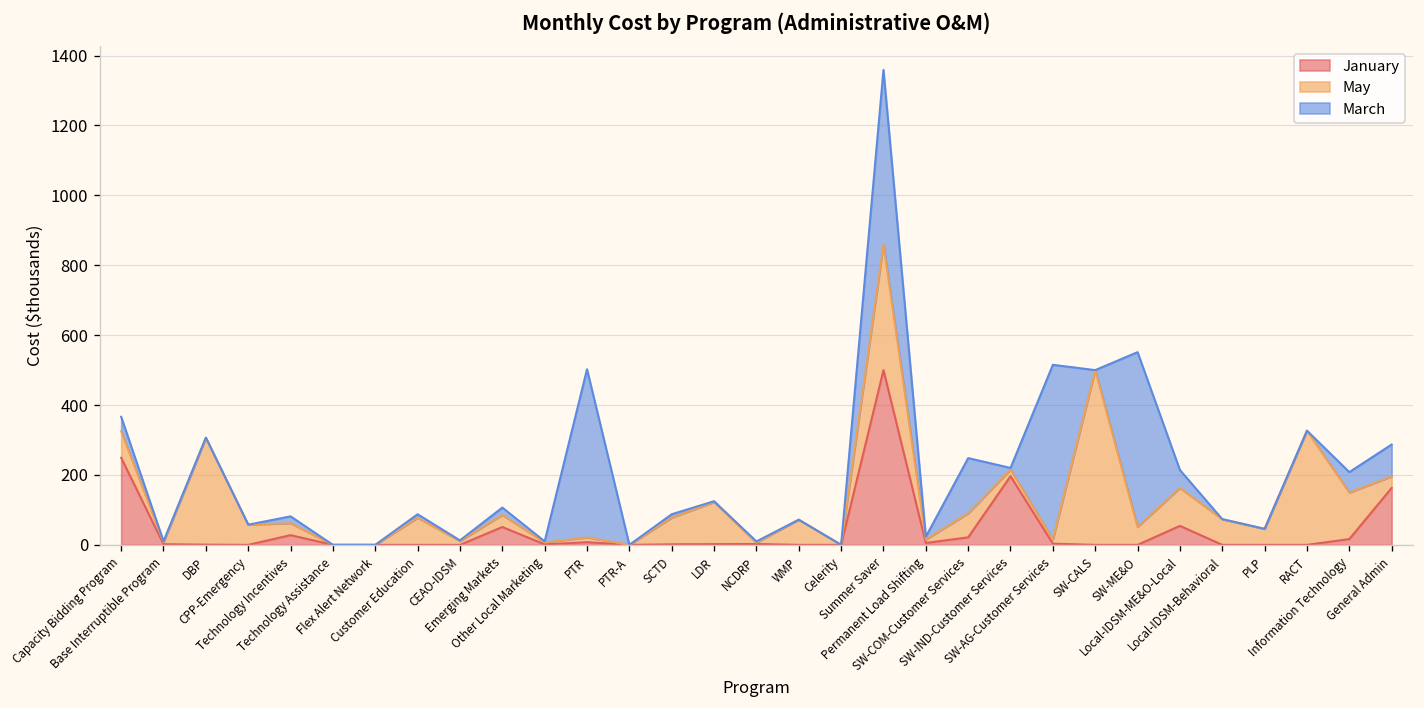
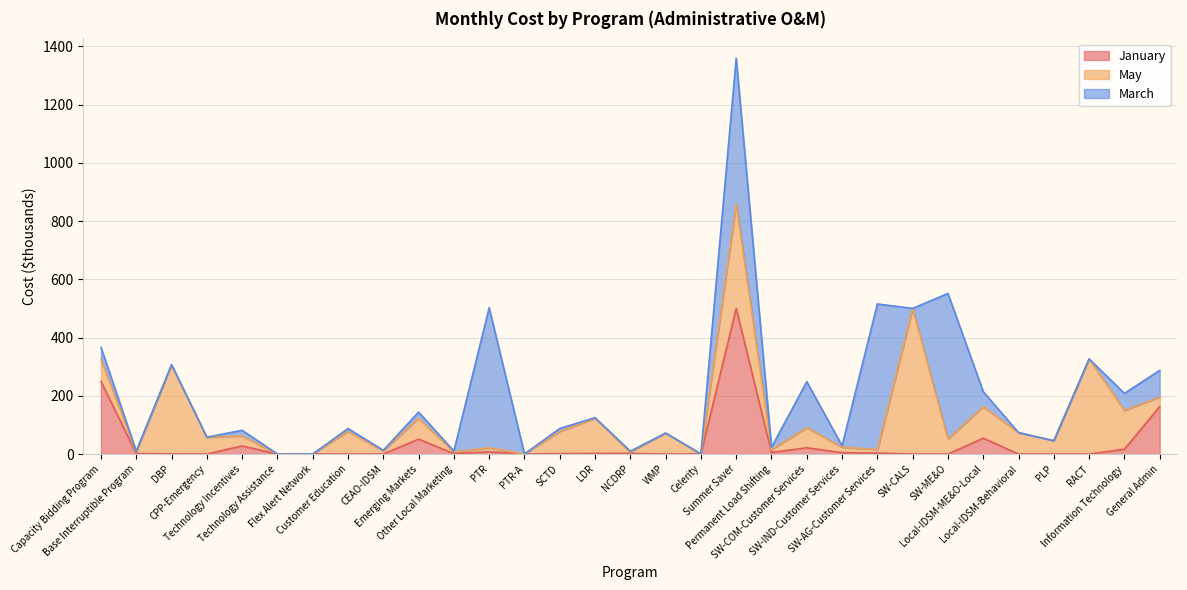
May, Emerging Markets: 30 -> 70
January, SW-IND-Customer Services: 200 -> 0
